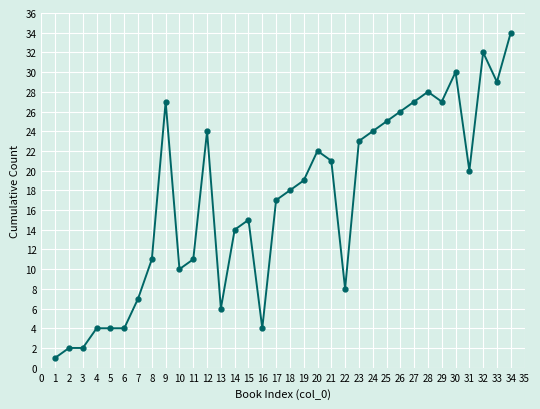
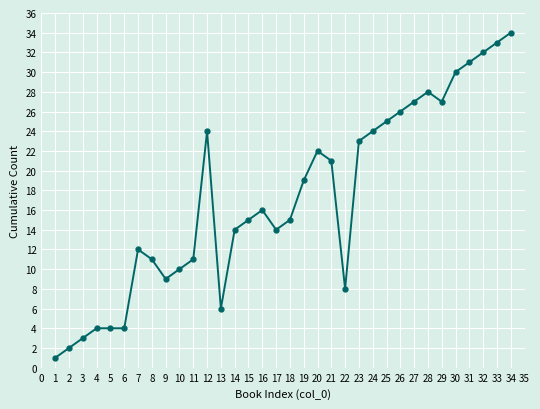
3: 2 -> 3
7: 7 -> 12
9: 27 -> 9
16: 4 -> 16
17: 17 -> 14
18: 18 -> 15
31: 20 -> 31
33: 29 -> 33
